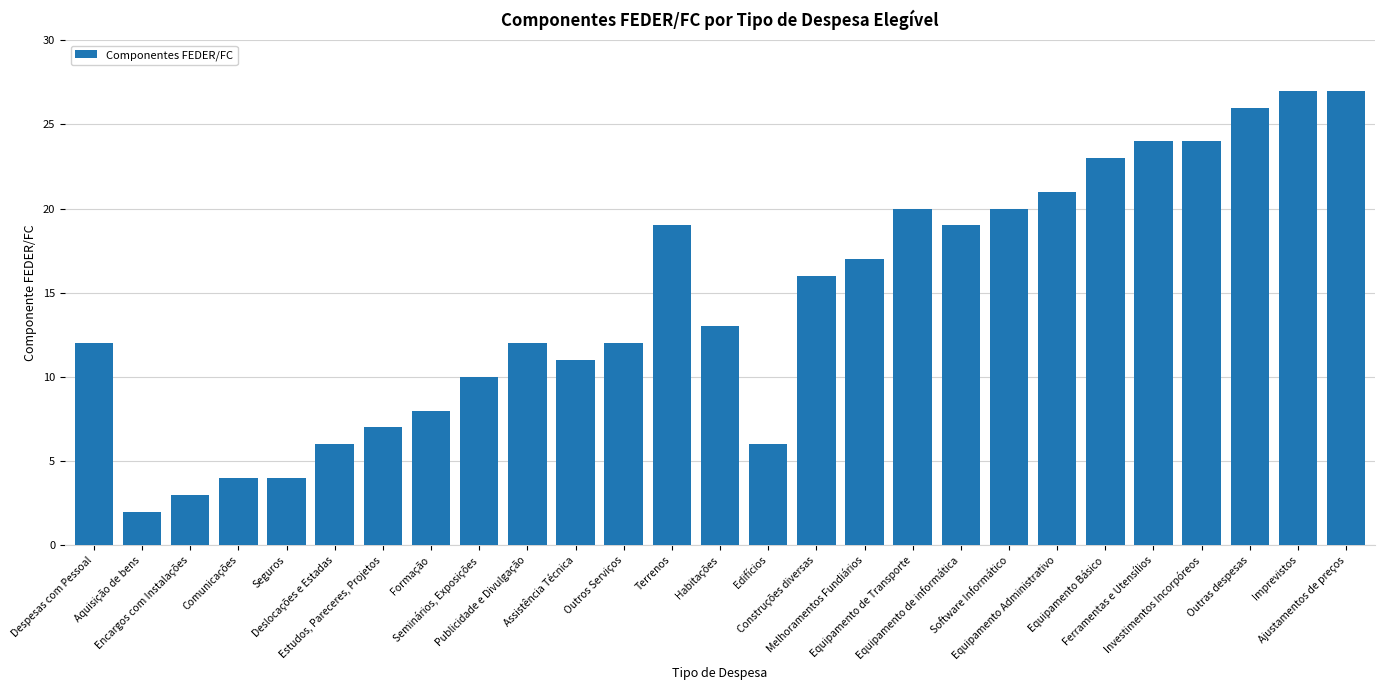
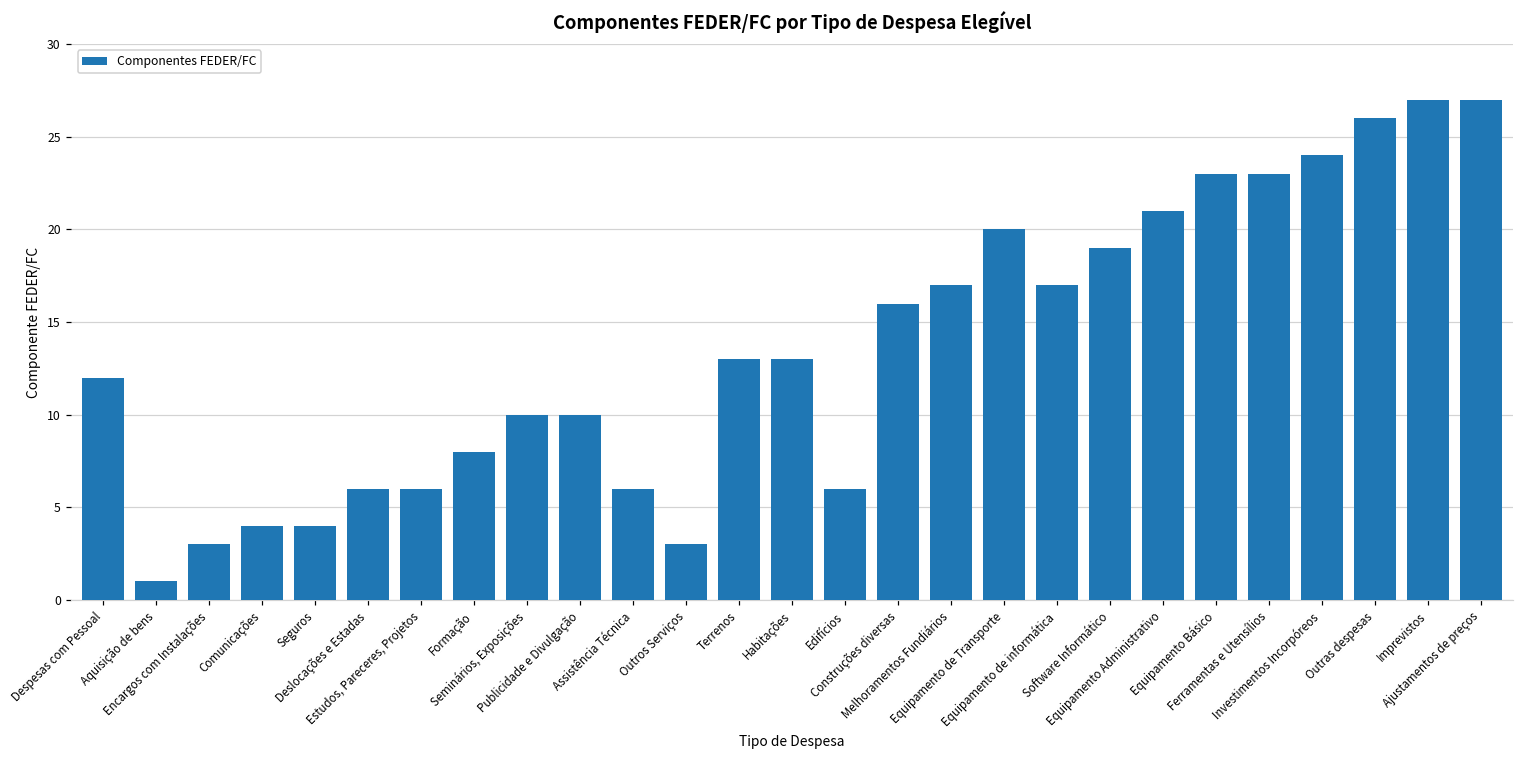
Aquisição de bens: 2 -> 1
Estudos, Pareceres, Projetos: 7 -> 6
Publicidade e Divulgação: 12 -> 10
Assistência Técnica: 11 -> 6
Outros Serviços: 12 -> 3
Terrenos: 19 -> 13
Equipamento de informática: 19 -> 17
Software Informático: 20 -> 19
Ferramentas e Utensílios: 24 -> 23
